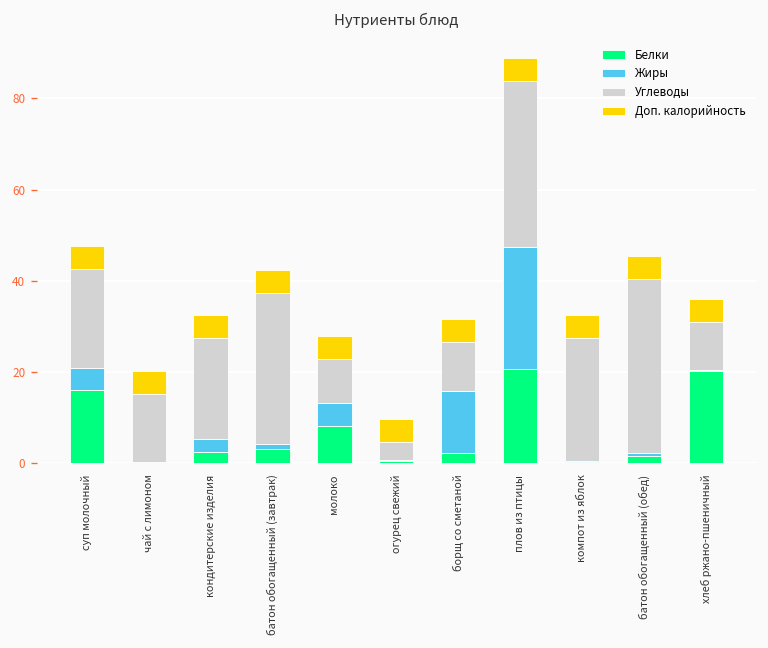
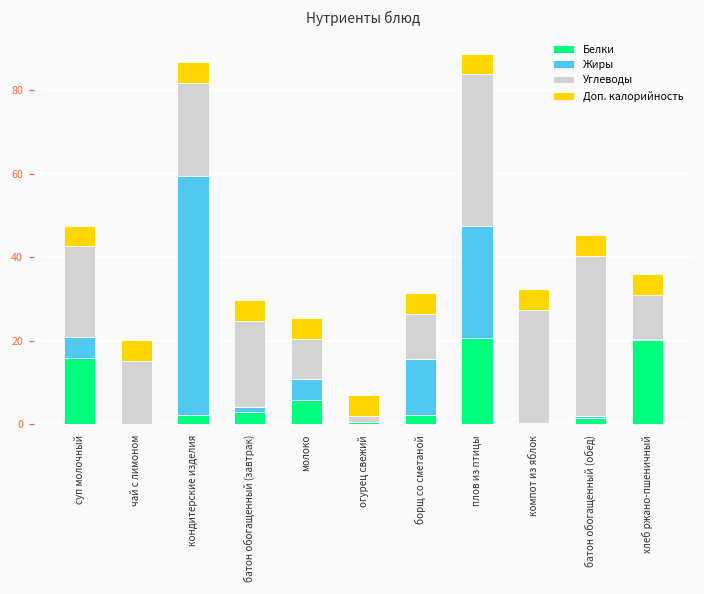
Жиры, кондитерские изделия: 3 -> 57
Углеводы, батон обогащенный (завтрак): 33 -> 21
Белки, молоко: 8 -> 6
Углеводы, огурец свежий: 4 -> 2
